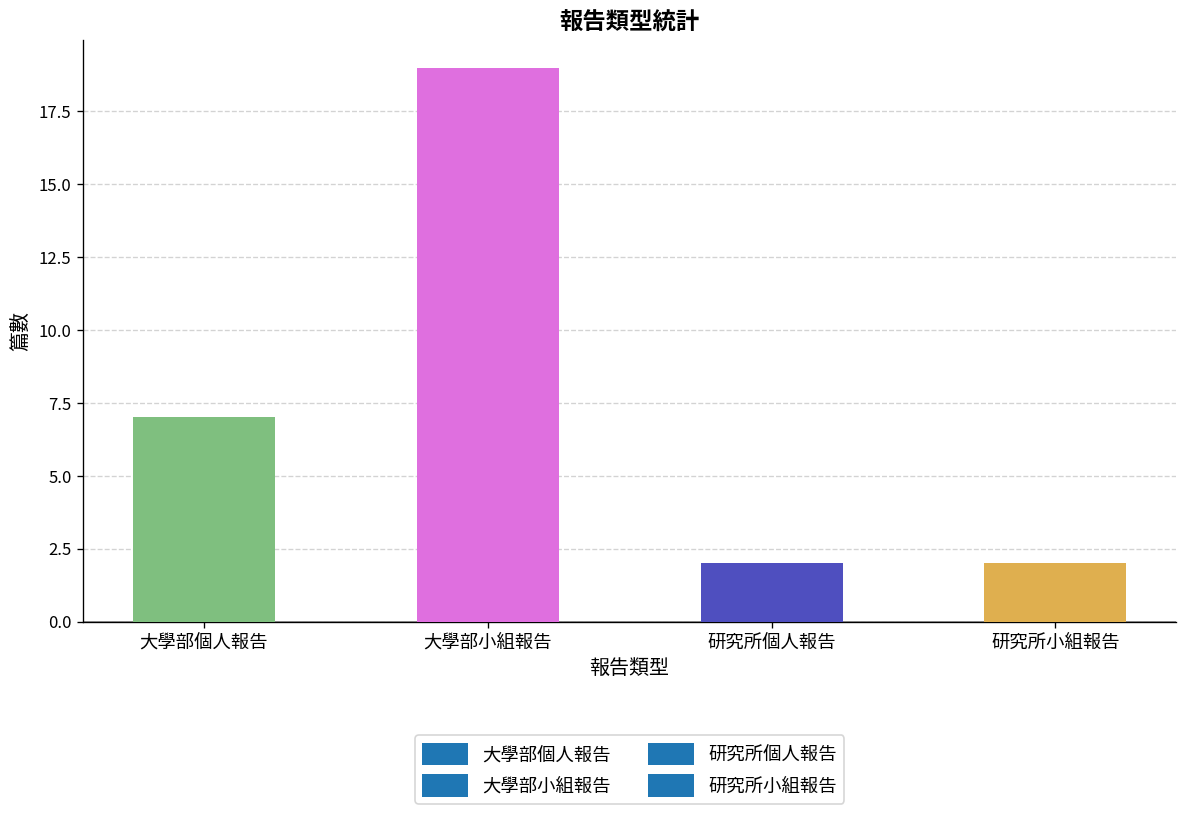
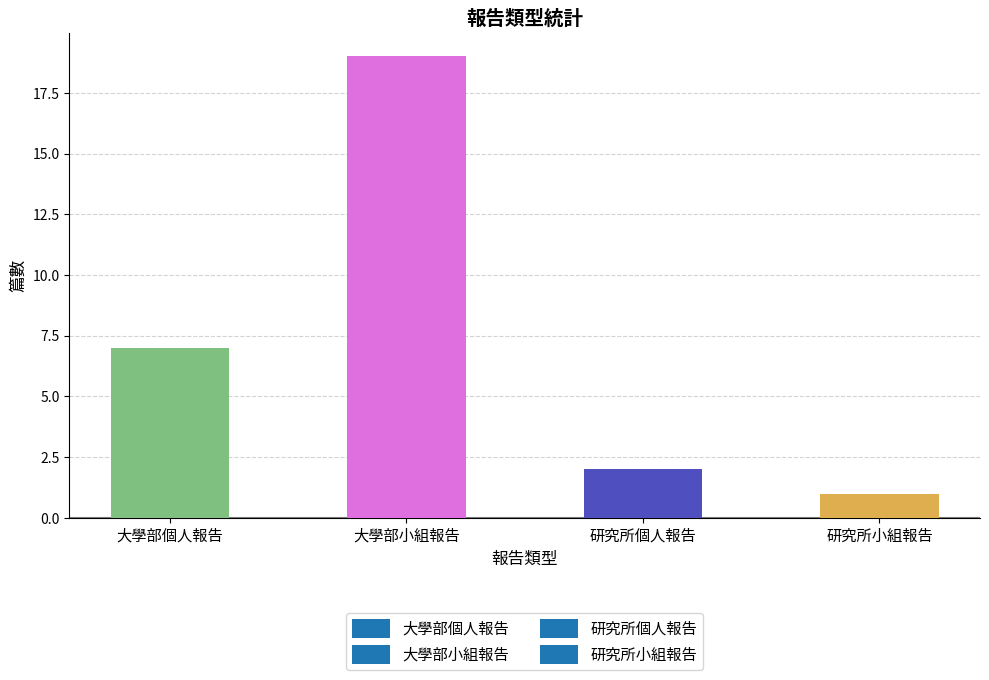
研究所小組報告: 2 -> 1
